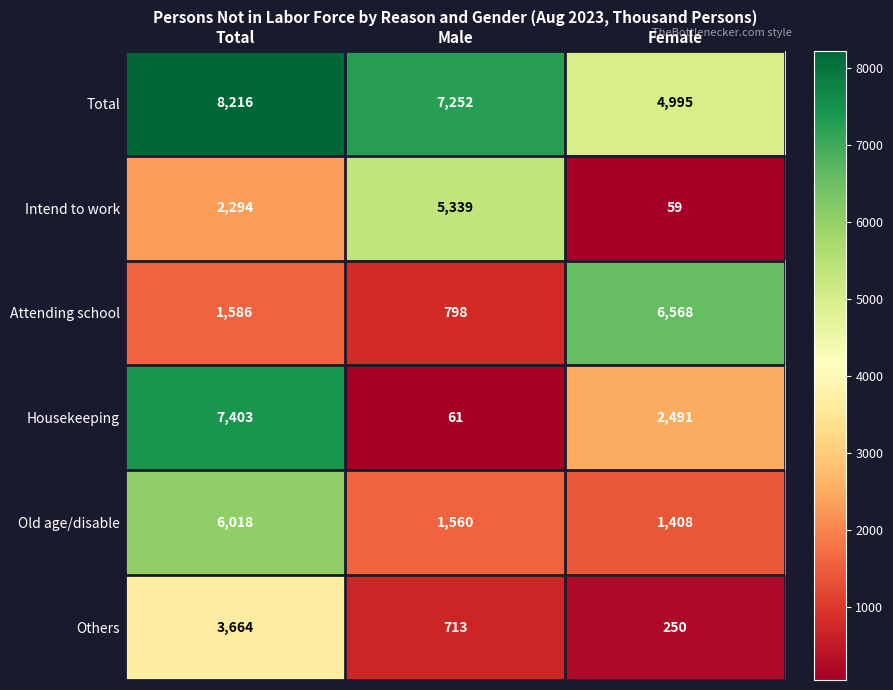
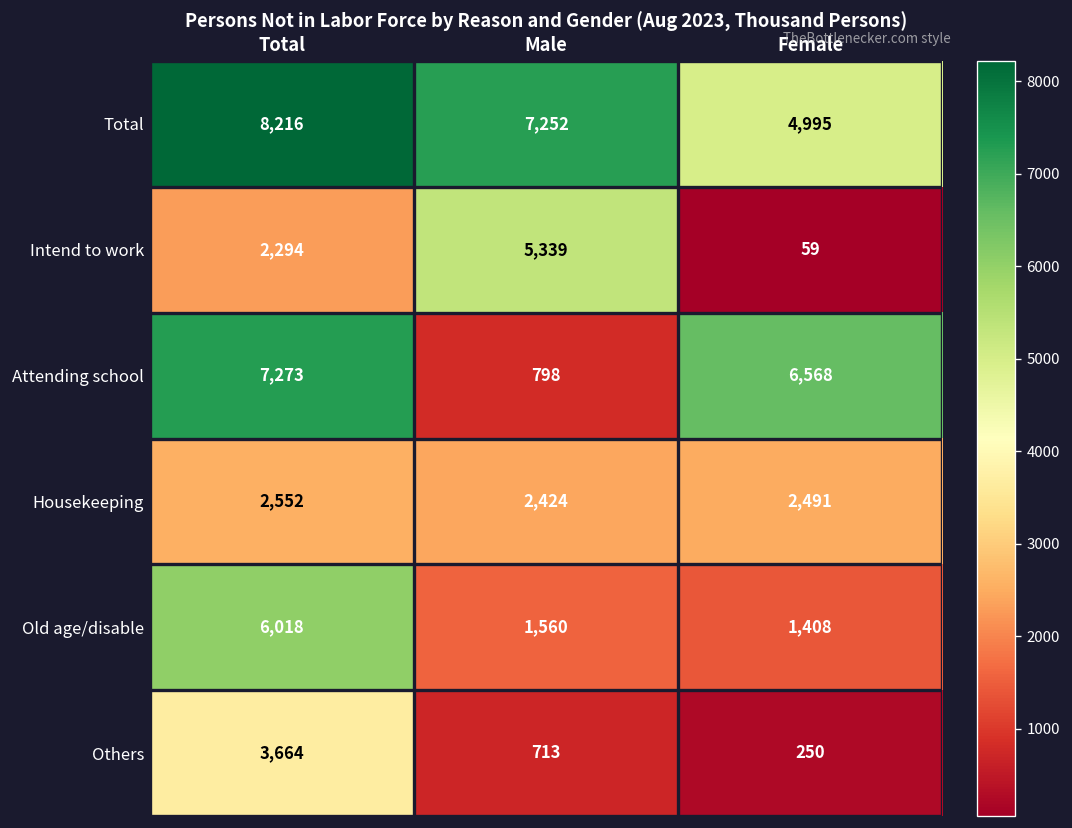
Attending school, Total: 1,586 -> 7,273
Housekeeping, Total: 7,403 -> 2,552
Housekeeping, Male: 61 -> 2,424
